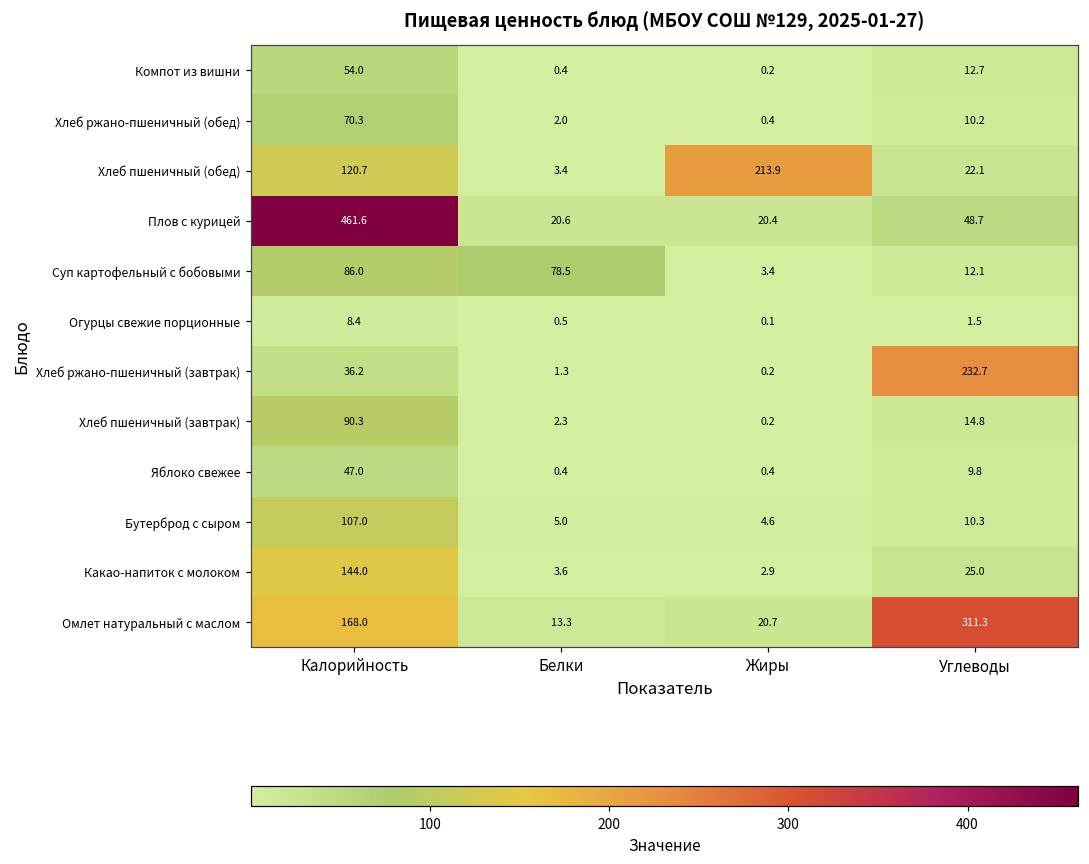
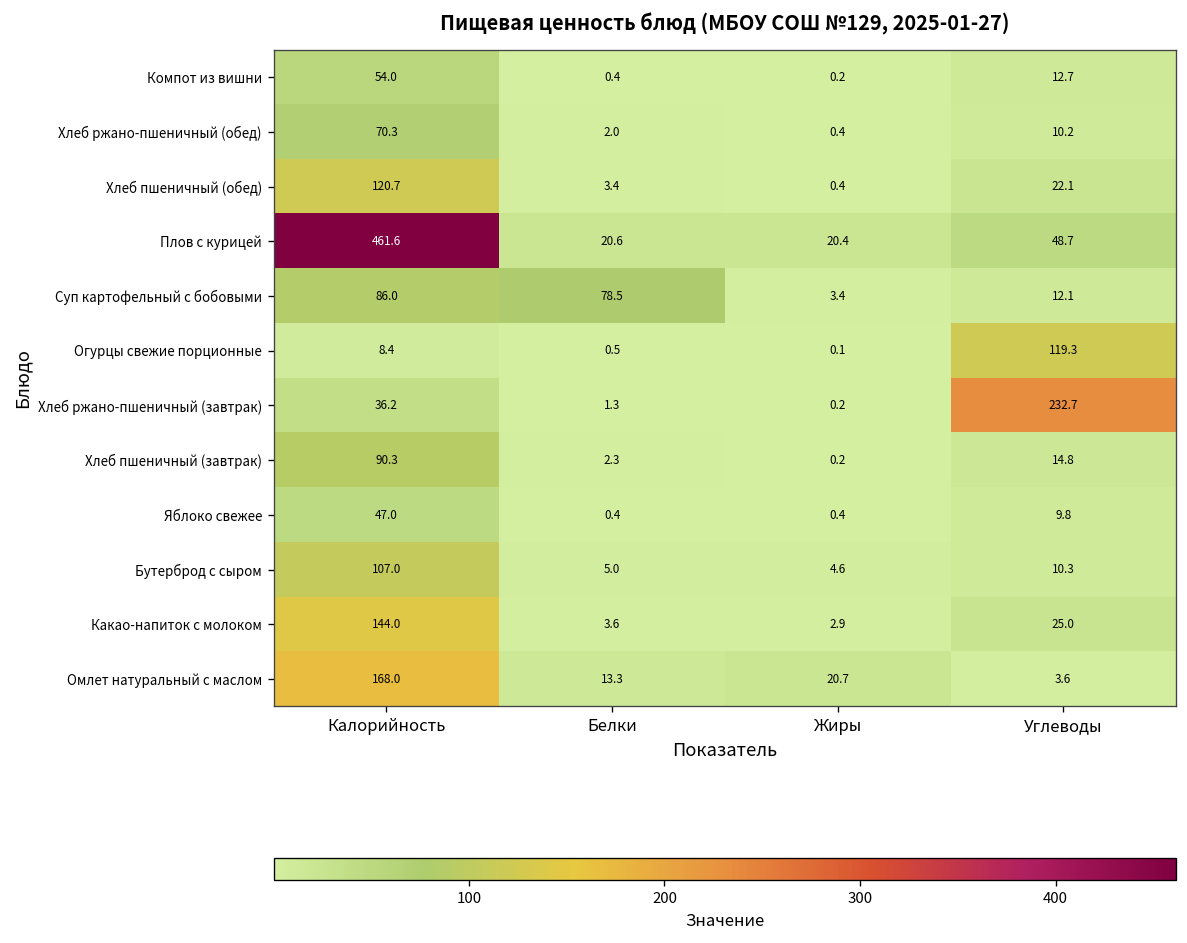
Хлеб пшеничный (обед), Жиры: 213.9 -> 0.4
Огурцы свежие порционные, Углеводы: 1.5 -> 119.3
Омлет натуральный с маслом, Углеводы: 311.3 -> 3.6
